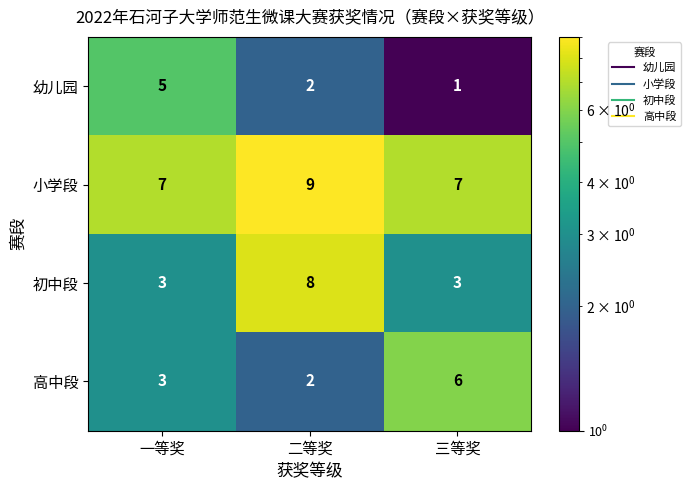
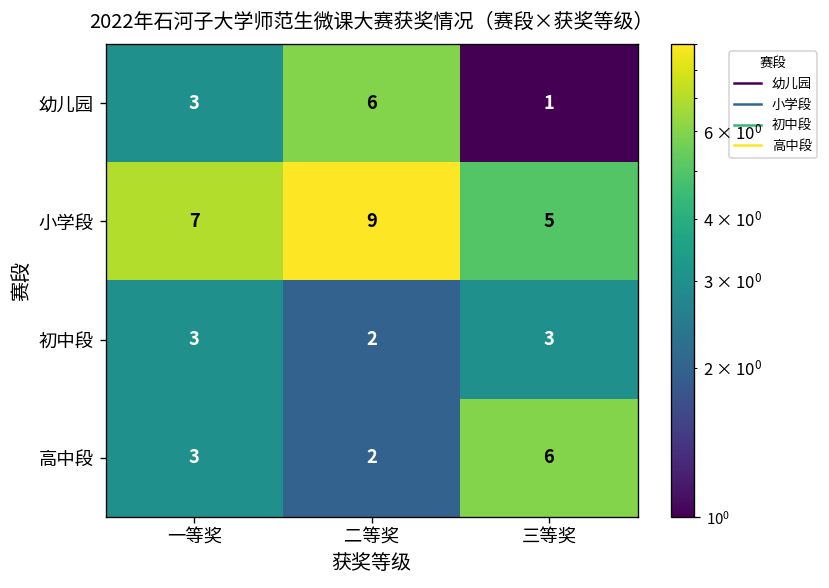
幼儿园, 一等奖: 5 -> 3
幼儿园, 二等奖: 2 -> 6
小学段, 三等奖: 7 -> 5
初中段, 二等奖: 8 -> 2
